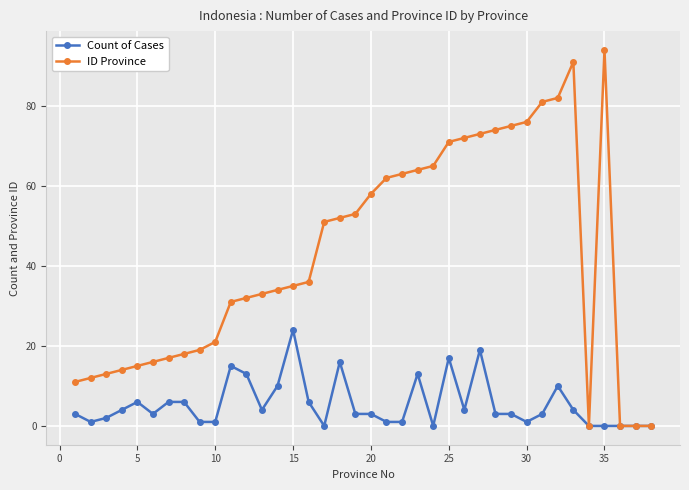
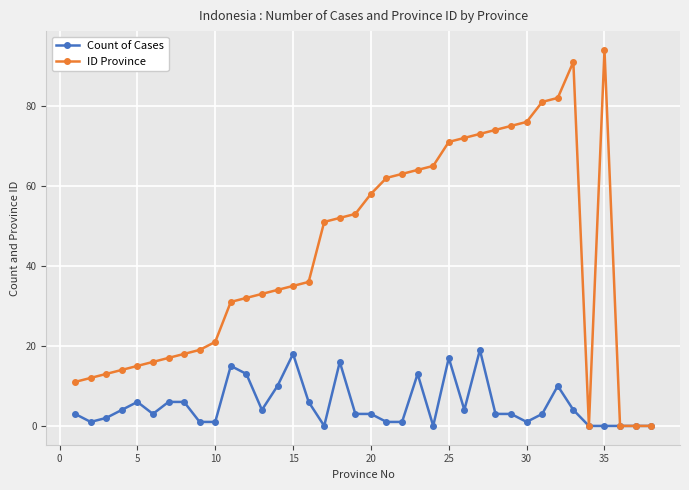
Count of Cases, 15: 24 -> 18
